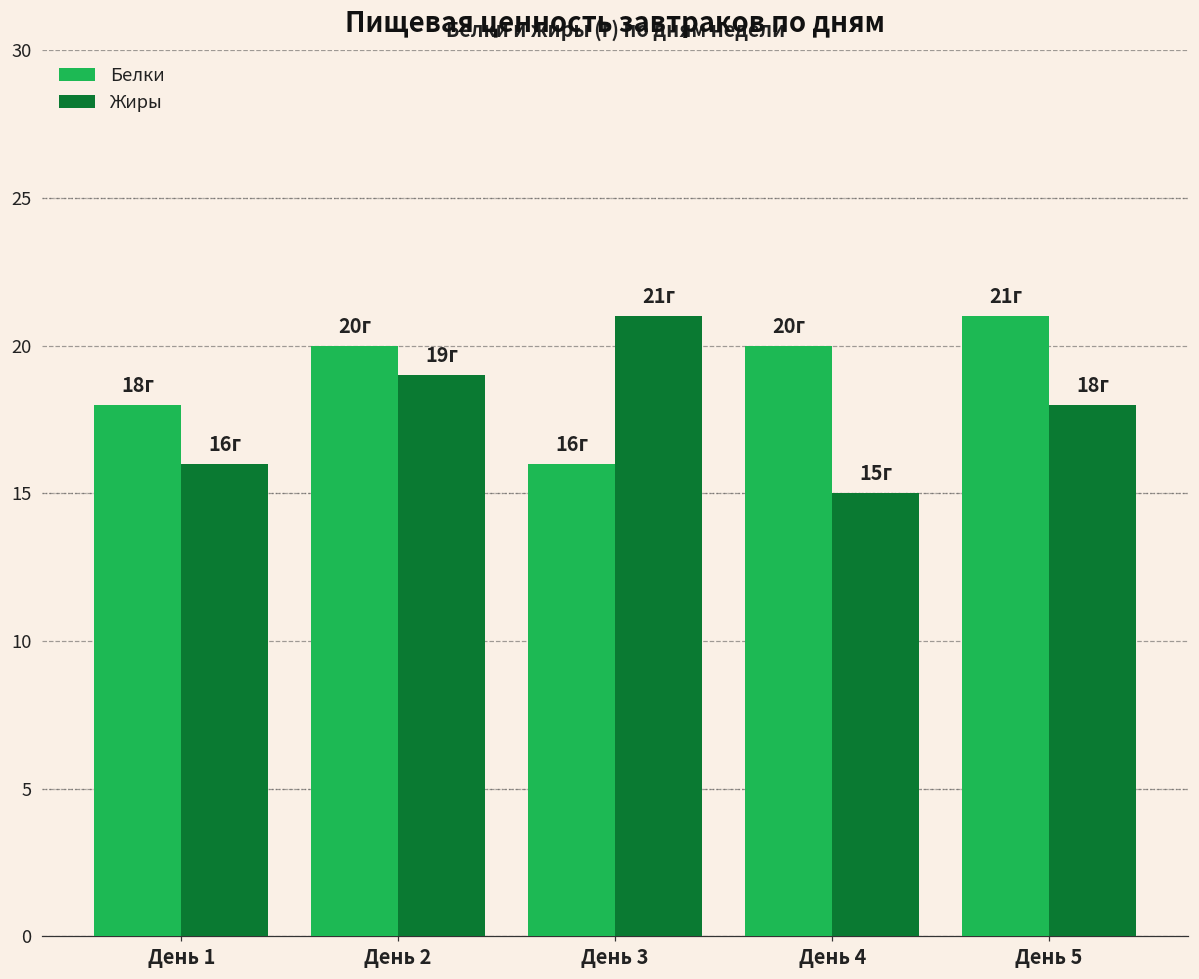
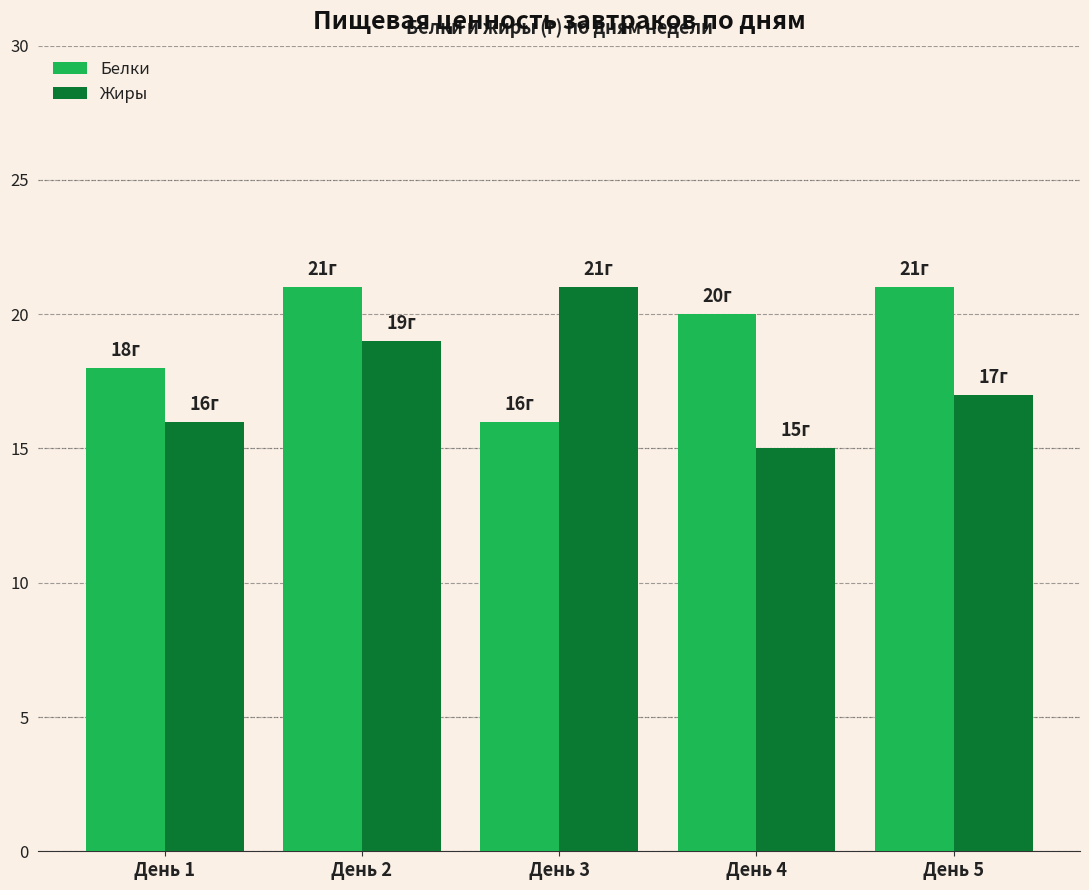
Белки, День 2: 20г -> 21г
Жиры, День 5: 18г -> 17г
